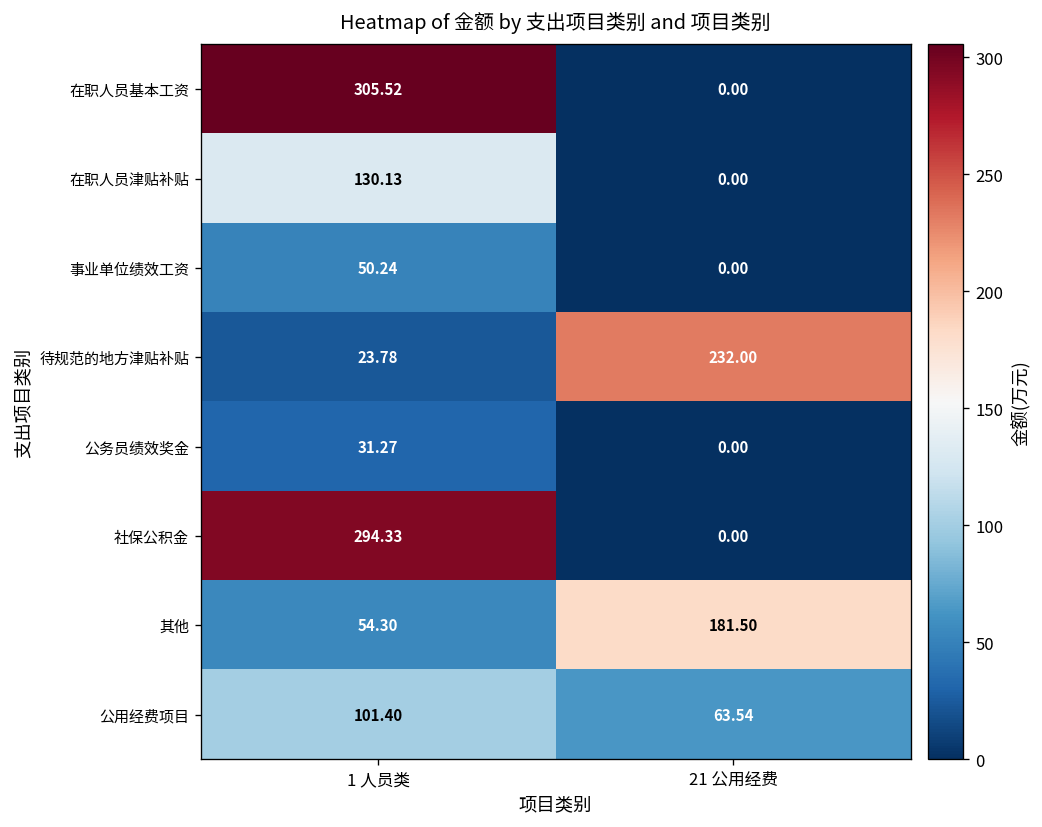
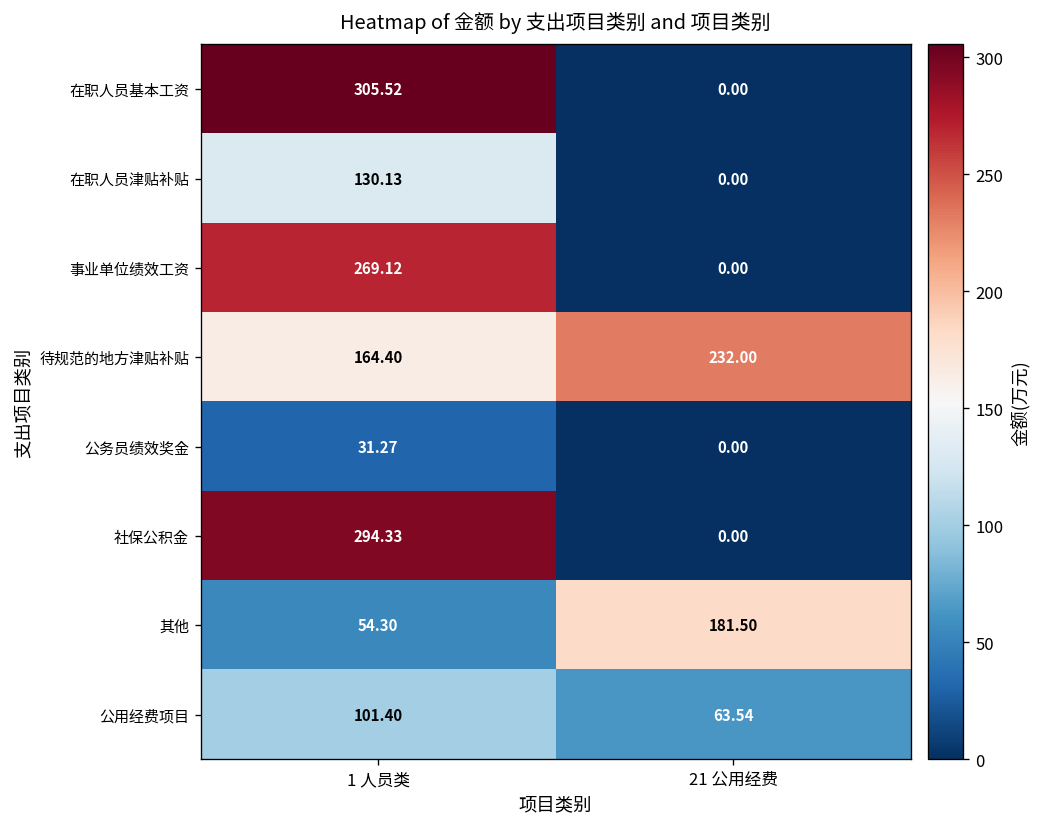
事业单位绩效工资, 1 人员类: 50.24 -> 269.12
待规范的地方津贴补贴, 1 人员类: 23.78 -> 164.40
